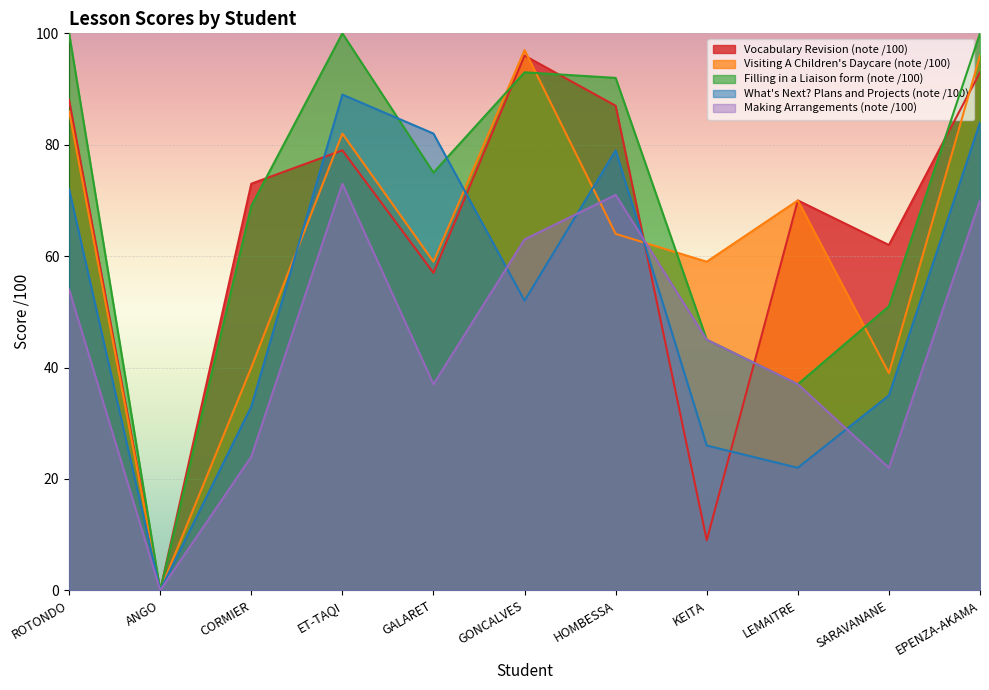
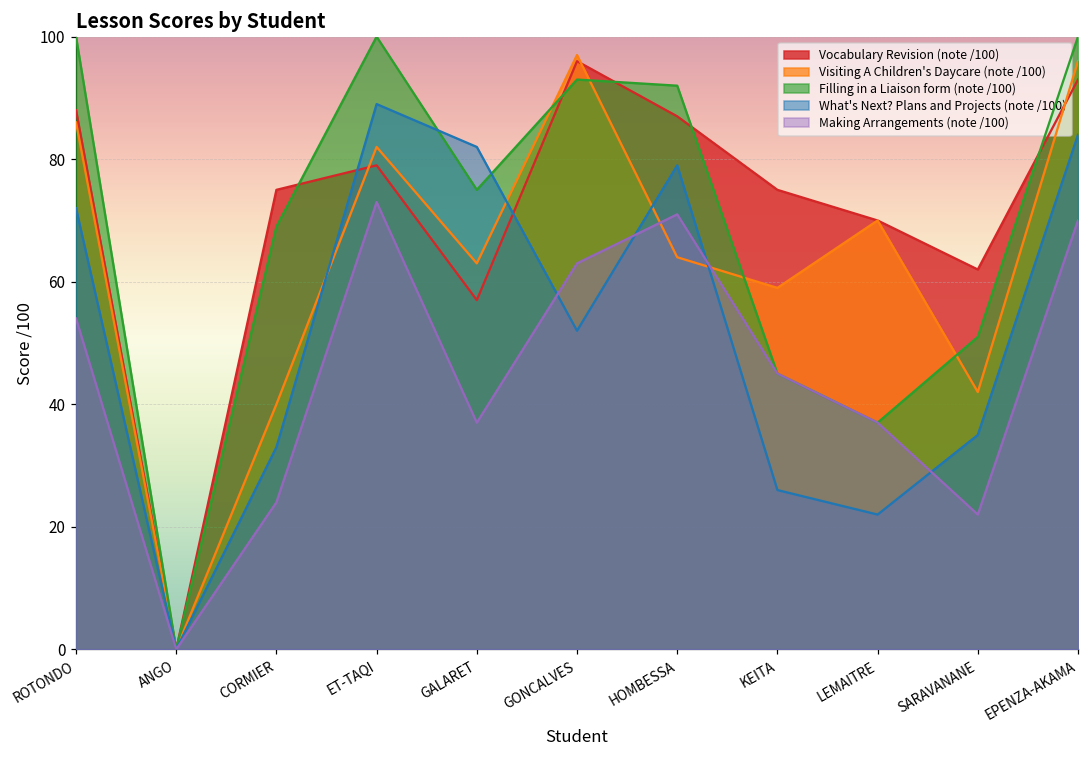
Vocabulary Revision (note /100), CORMIER: 73 -> 75
Visiting A Children's Daycare (note /100), GALARET: 59 -> 63
Vocabulary Revision (note /100), KEITA: 9 -> 75
Visiting A Children's Daycare (note /100), SARAVANANE: 39 -> 42
